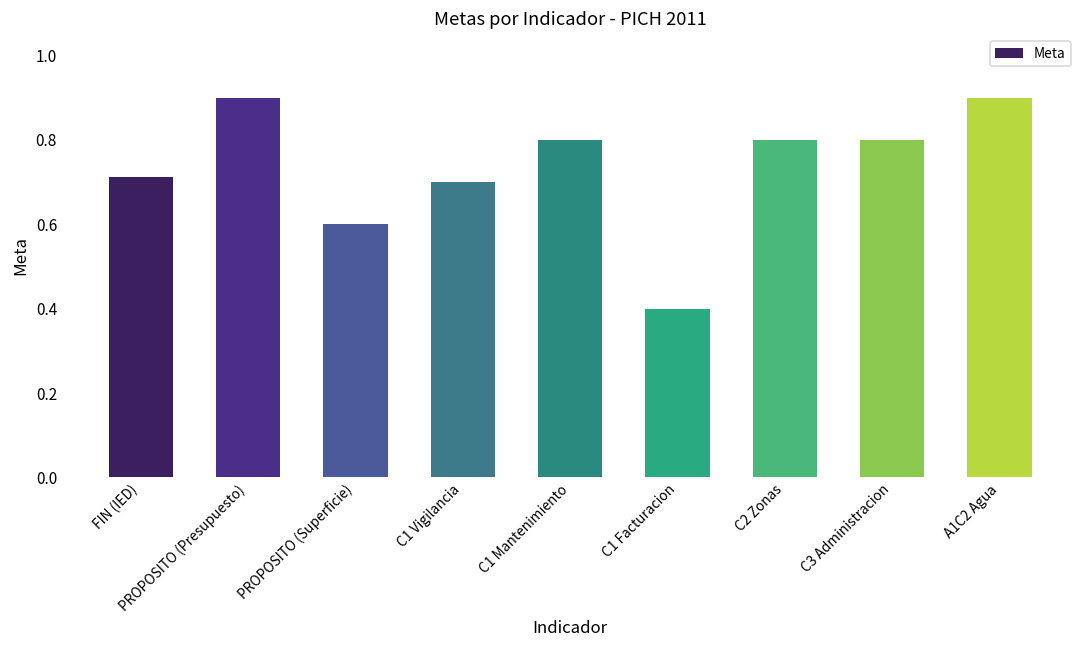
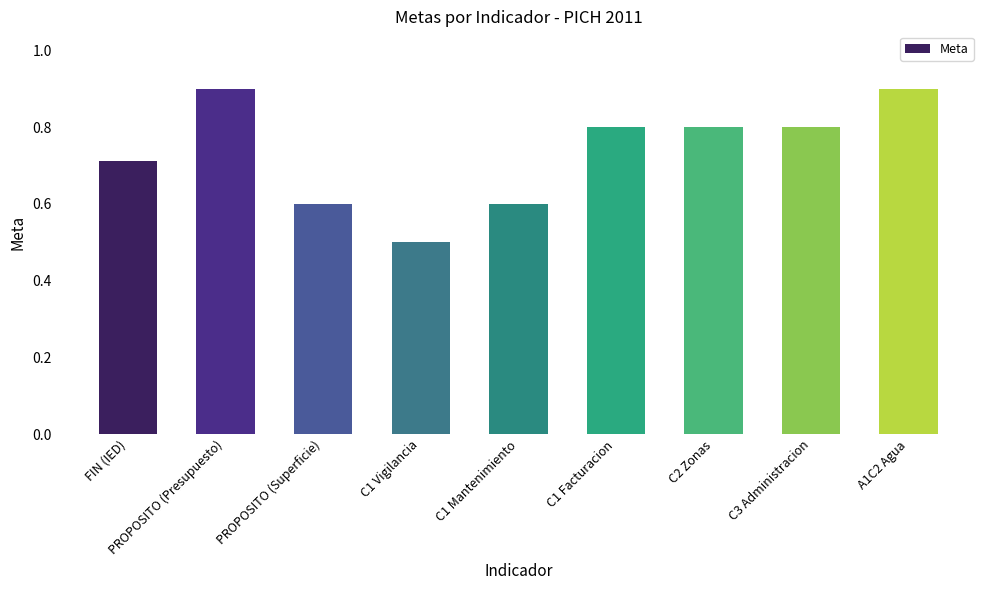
C1 Vigilancia: 0.7 -> 0.5
C1 Mantenimiento: 0.8 -> 0.6
C1 Facturacion: 0.4 -> 0.8
